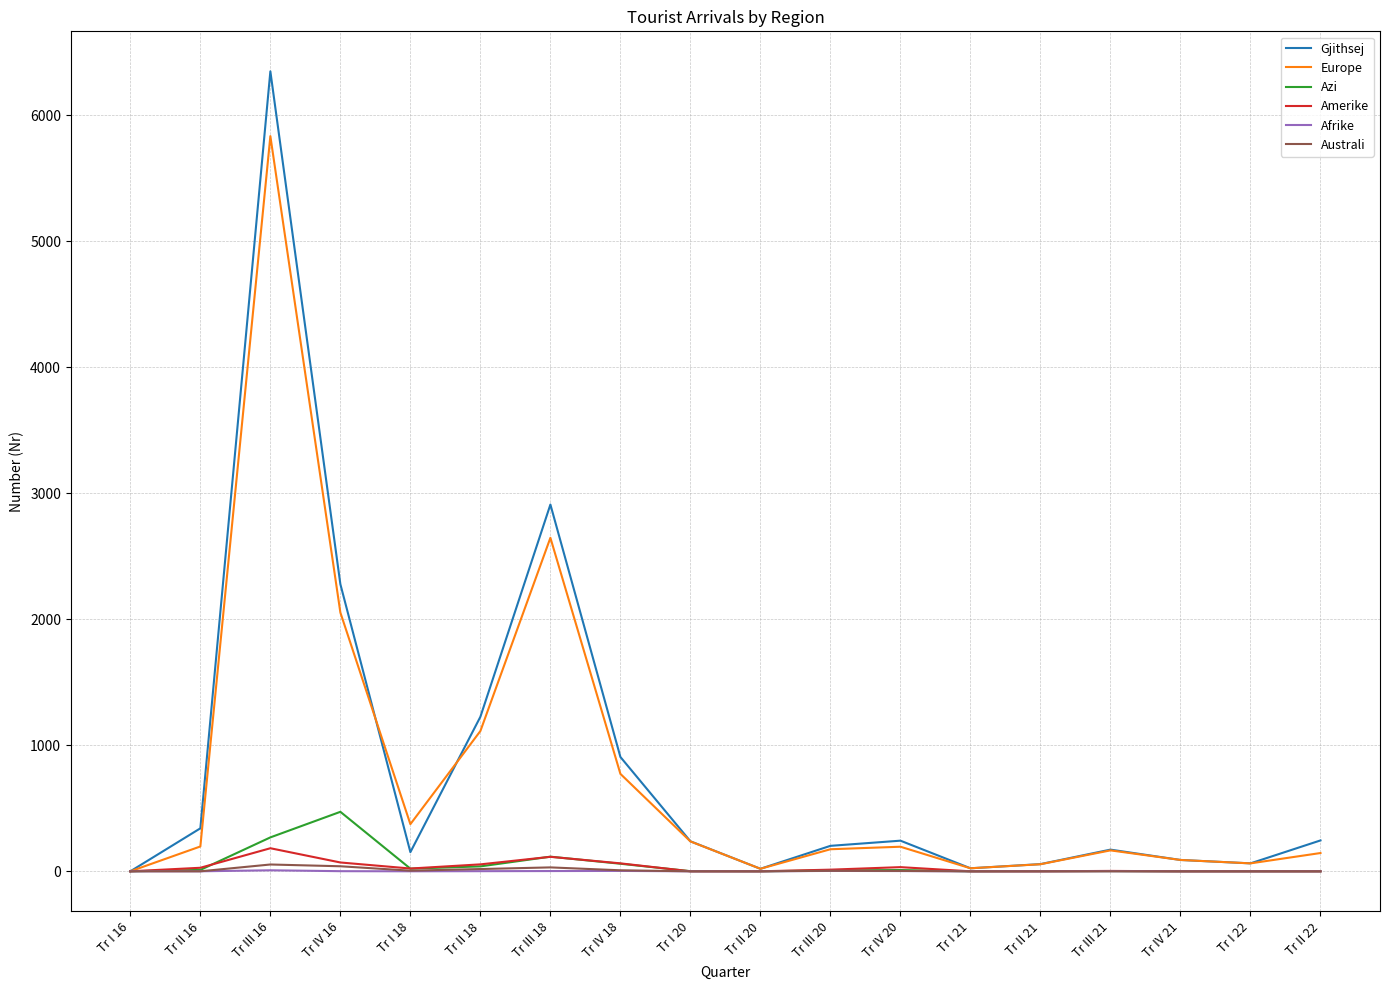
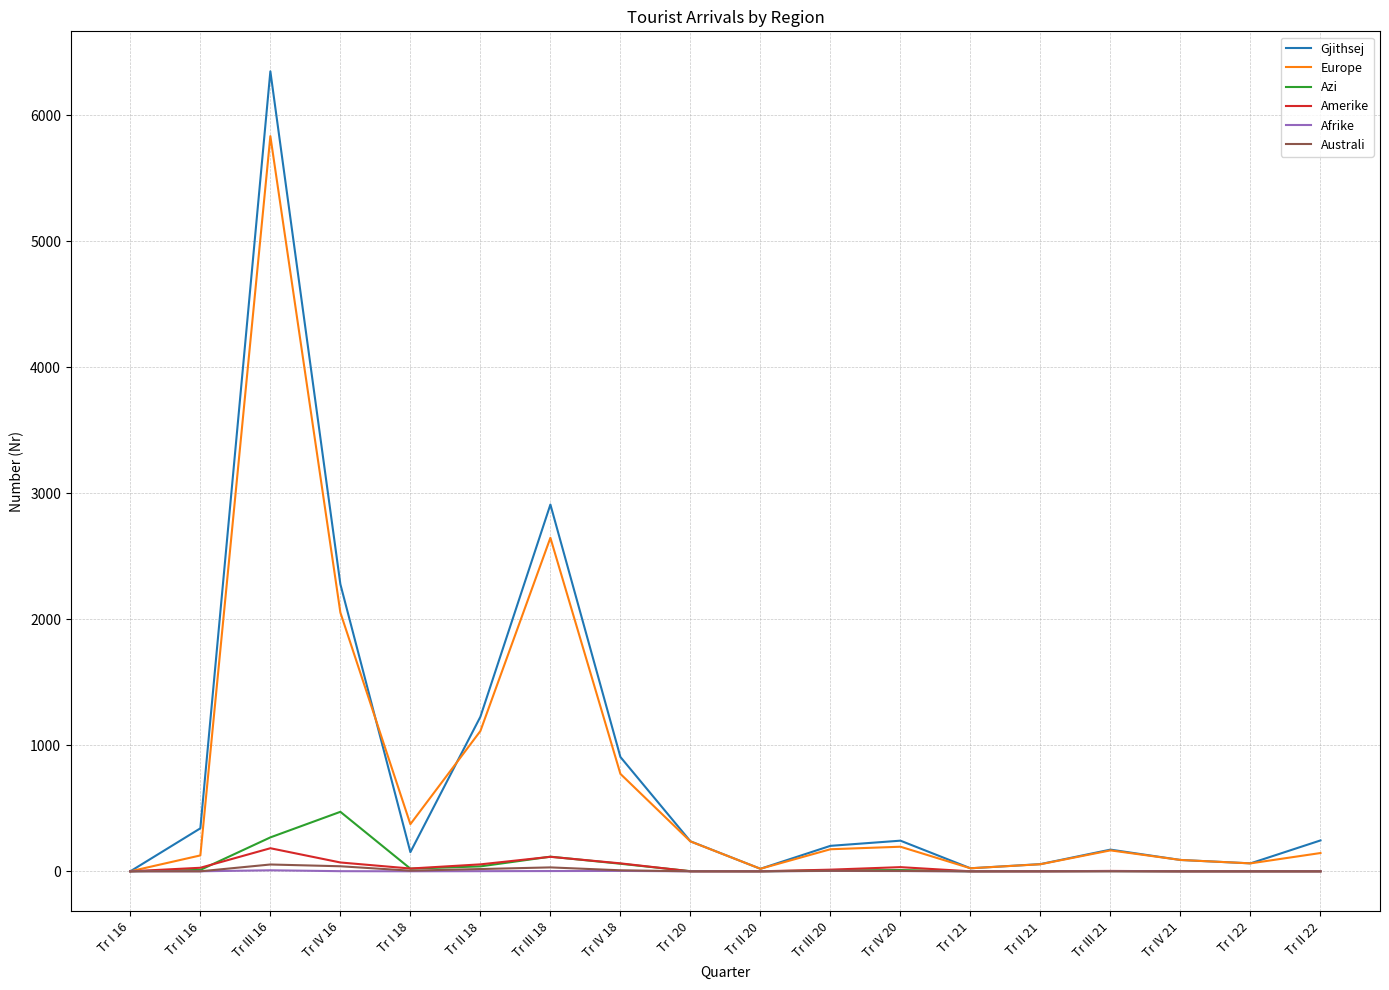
Europe, Tr II 16: 200 -> 130
